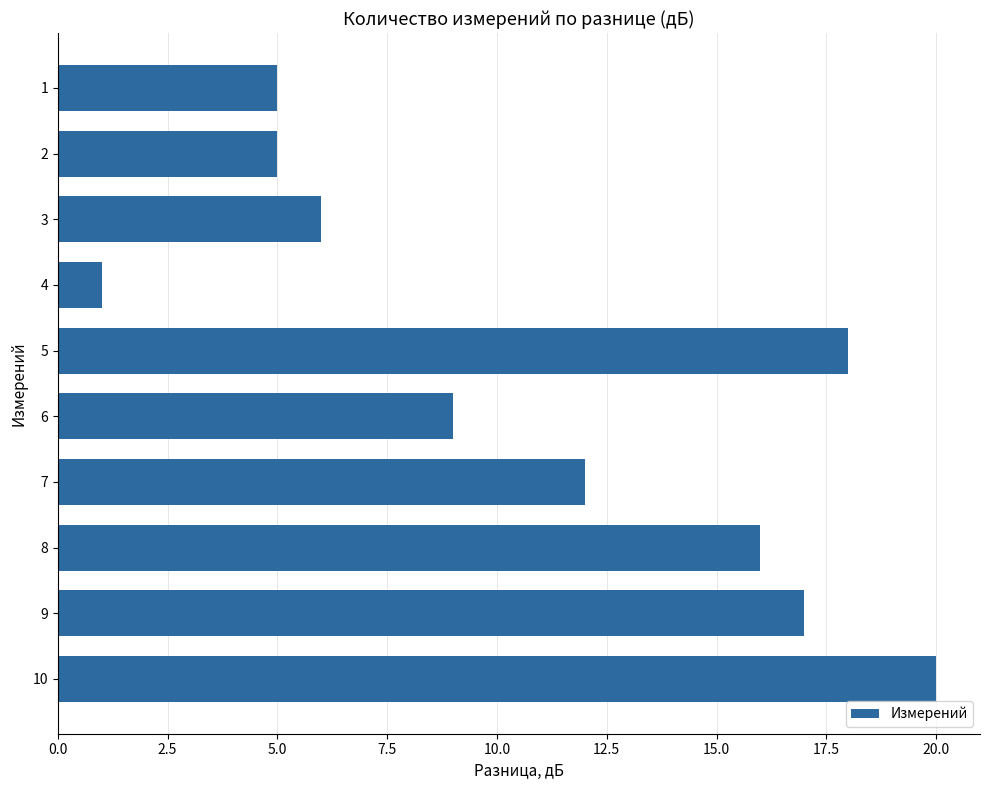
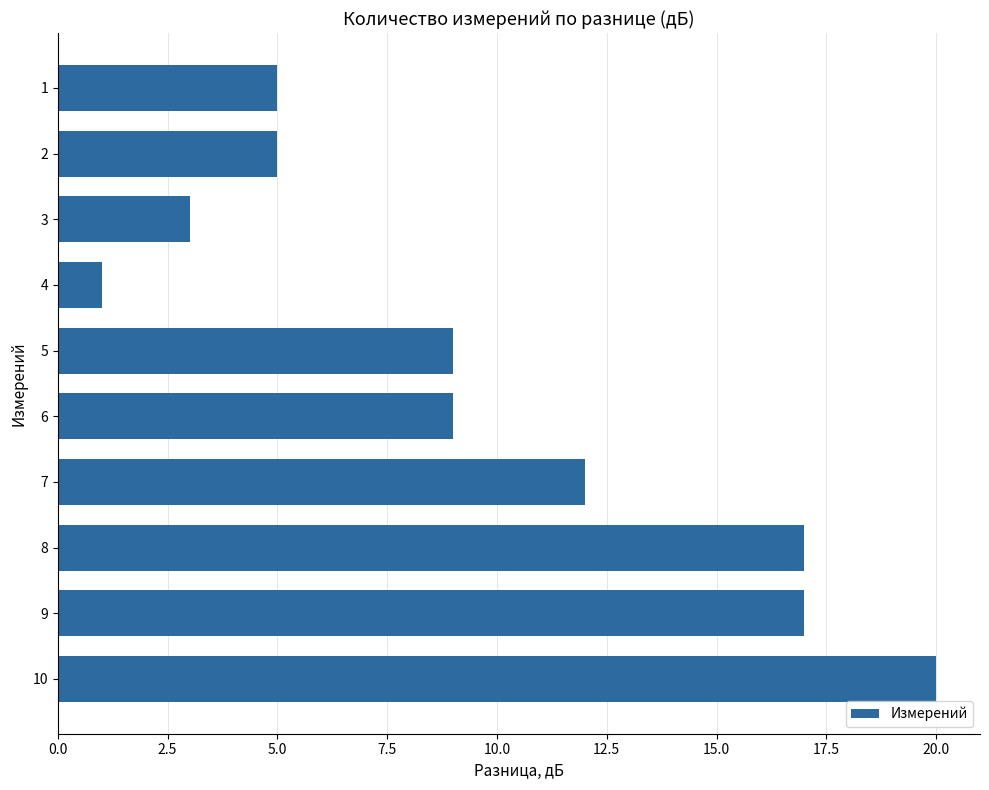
3: 6 -> 3
5: 18 -> 9
8: 16 -> 17
